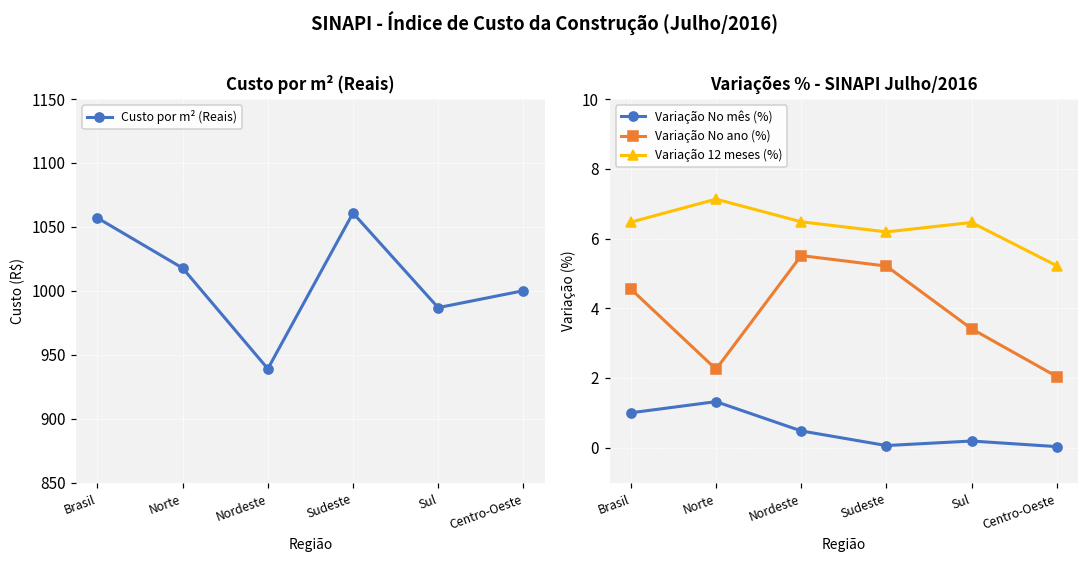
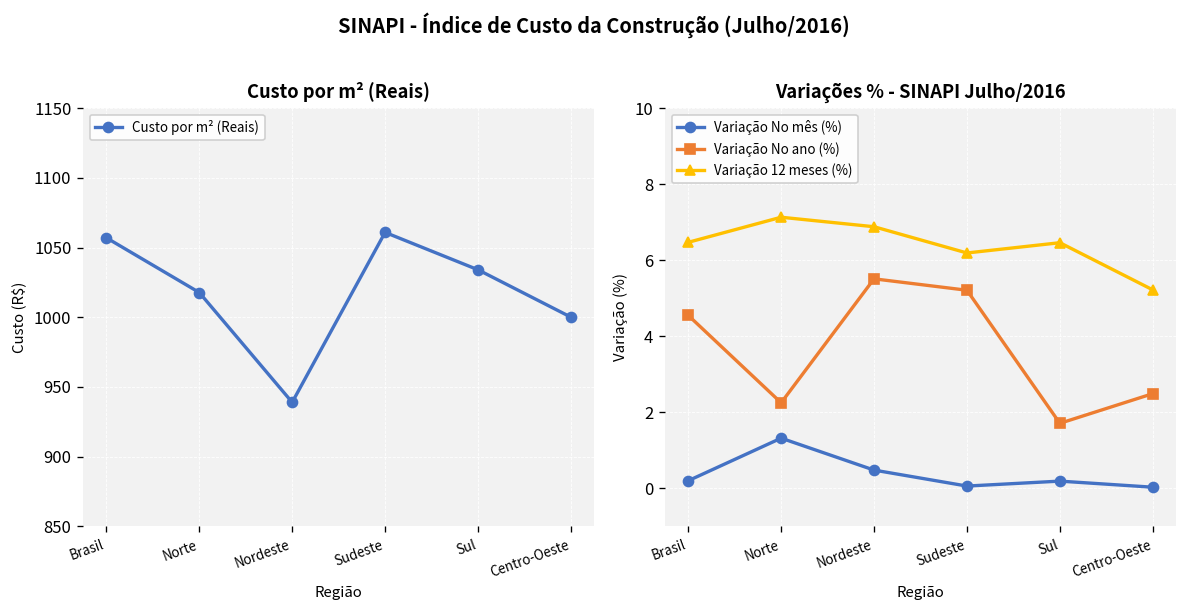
Custo por m² (Reais), Sul: 987 -> 1034
Variações % - SINAPI Julho/2016, Variação No mês (%), Brasil: 1.0 -> 0.2
Variações % - SINAPI Julho/2016, Variação 12 meses (%), Nordeste: 6.5 -> 6.9
Variações % - SINAPI Julho/2016, Variação No ano (%), Sul: 3.4 -> 1.7
Variações % - SINAPI Julho/2016, Variação No ano (%), Centro-Oeste: 2.0 -> 2.5
